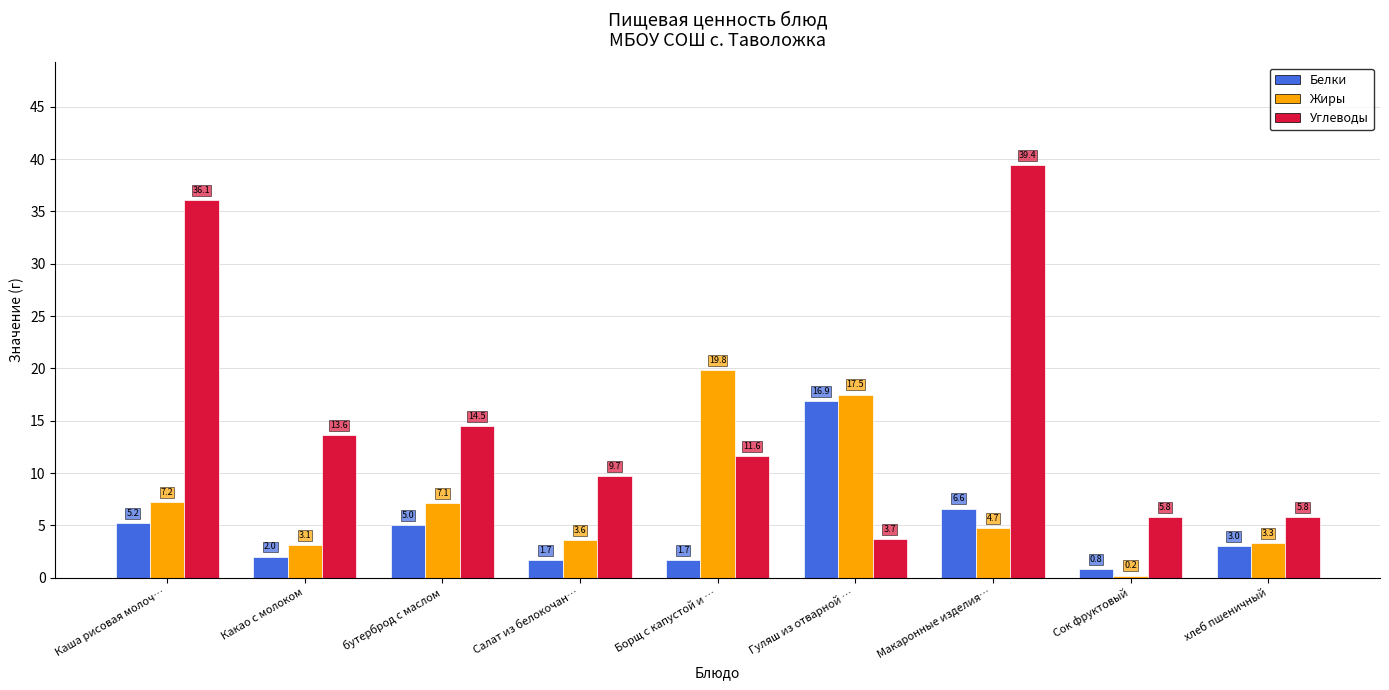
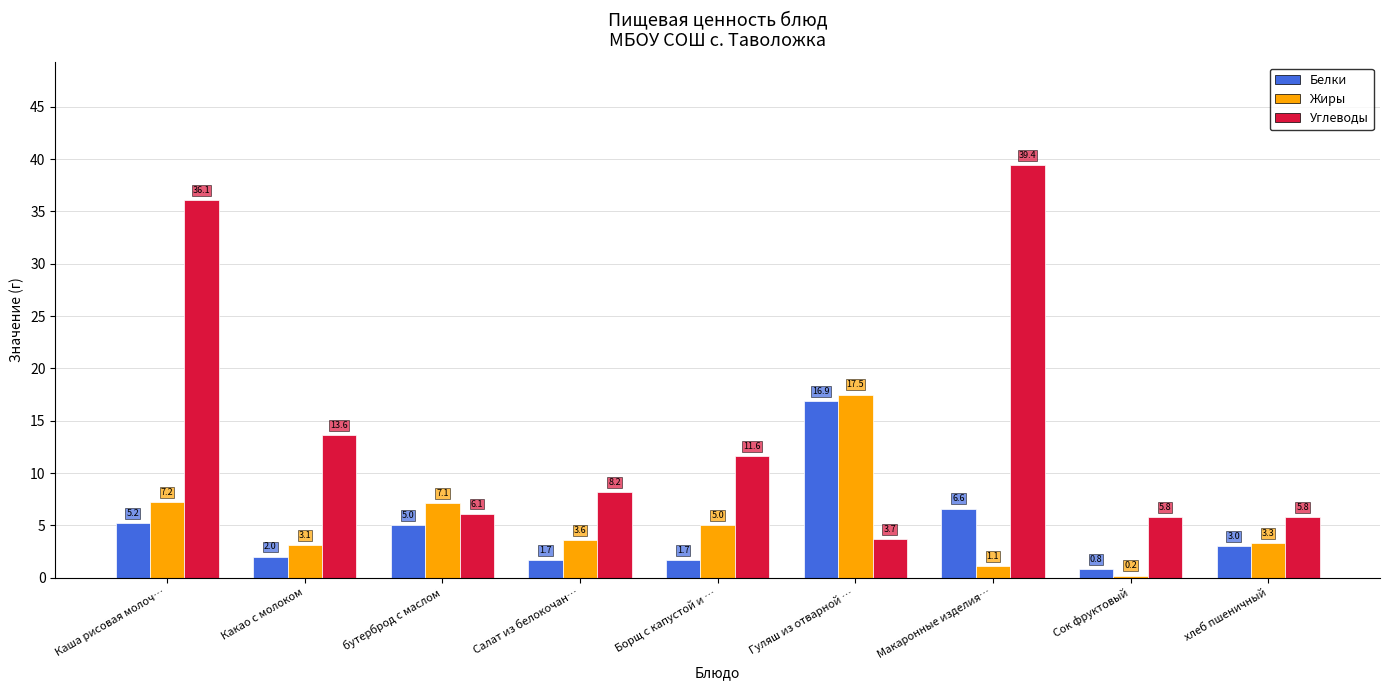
Углеводы, бутерброд с маслом: 14.5 -> 6.1
Углеводы, Салат из белокочан…: 9.7 -> 8.2
Жиры, Борщ с капустой и …: 19.8 -> 5.0
Жиры, Макаронные изделия…: 4.7 -> 1.1
